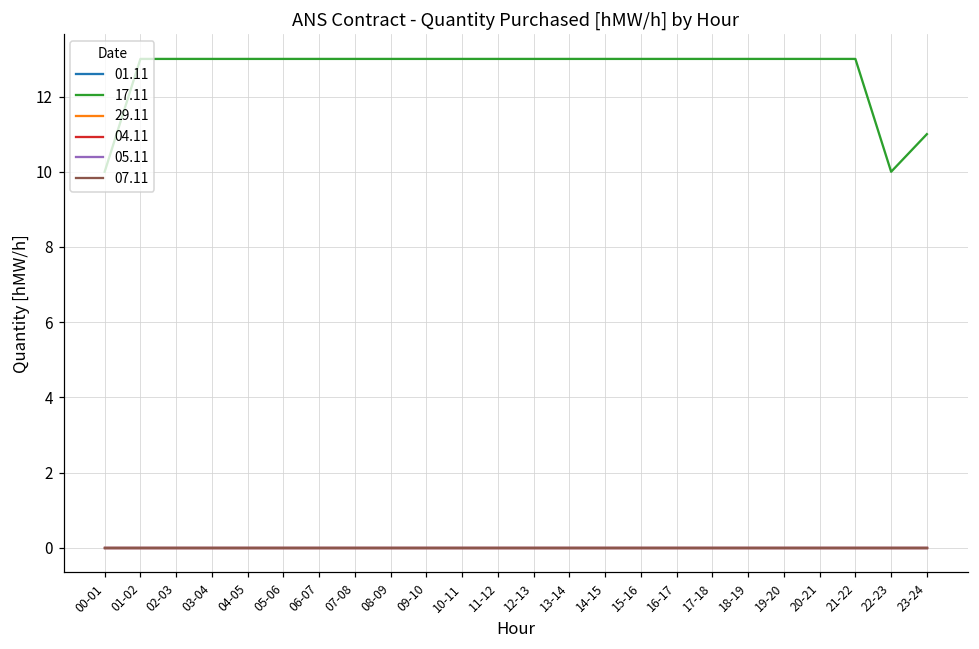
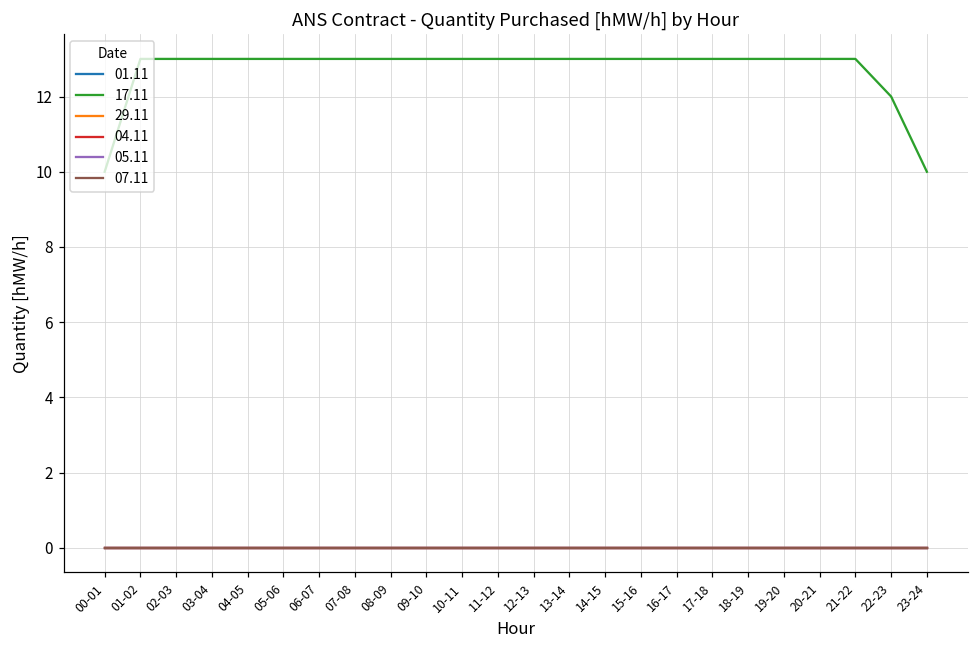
17.11, 22-23: 10 -> 12
17.11, 23-24: 11 -> 10
